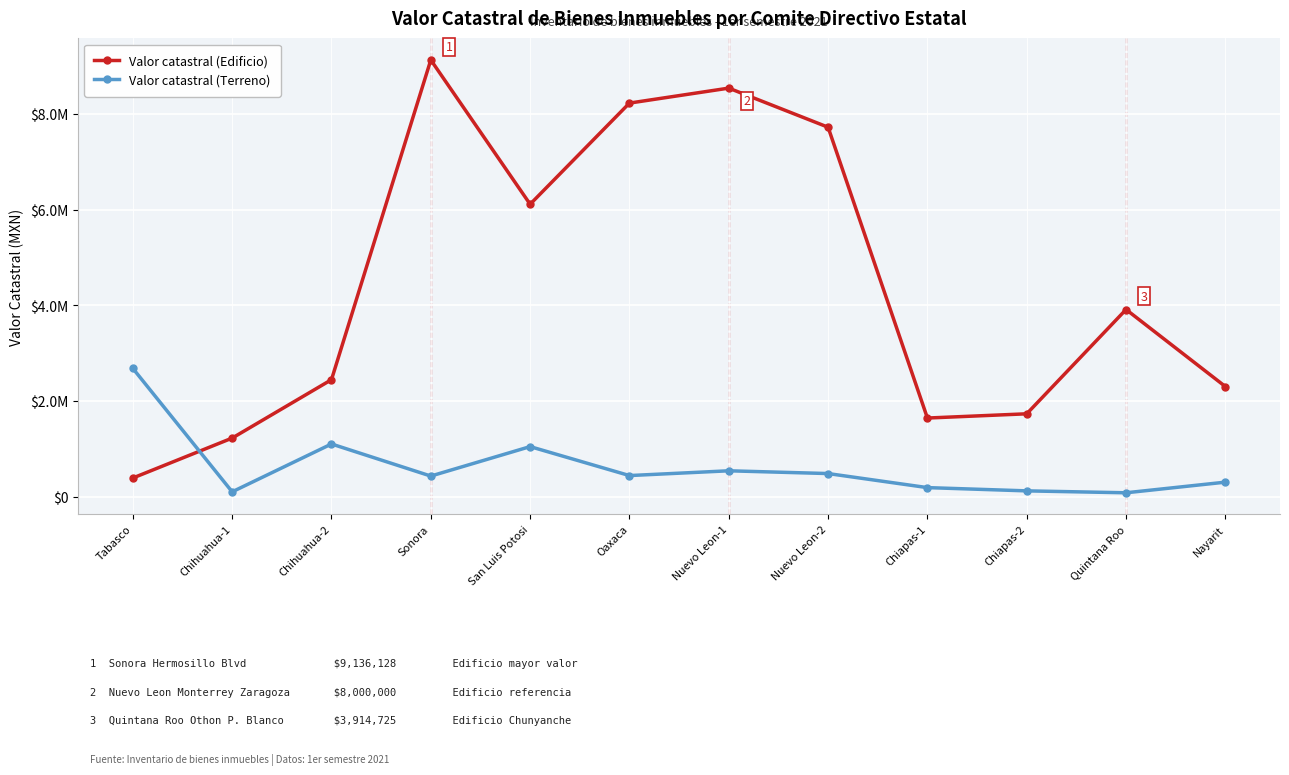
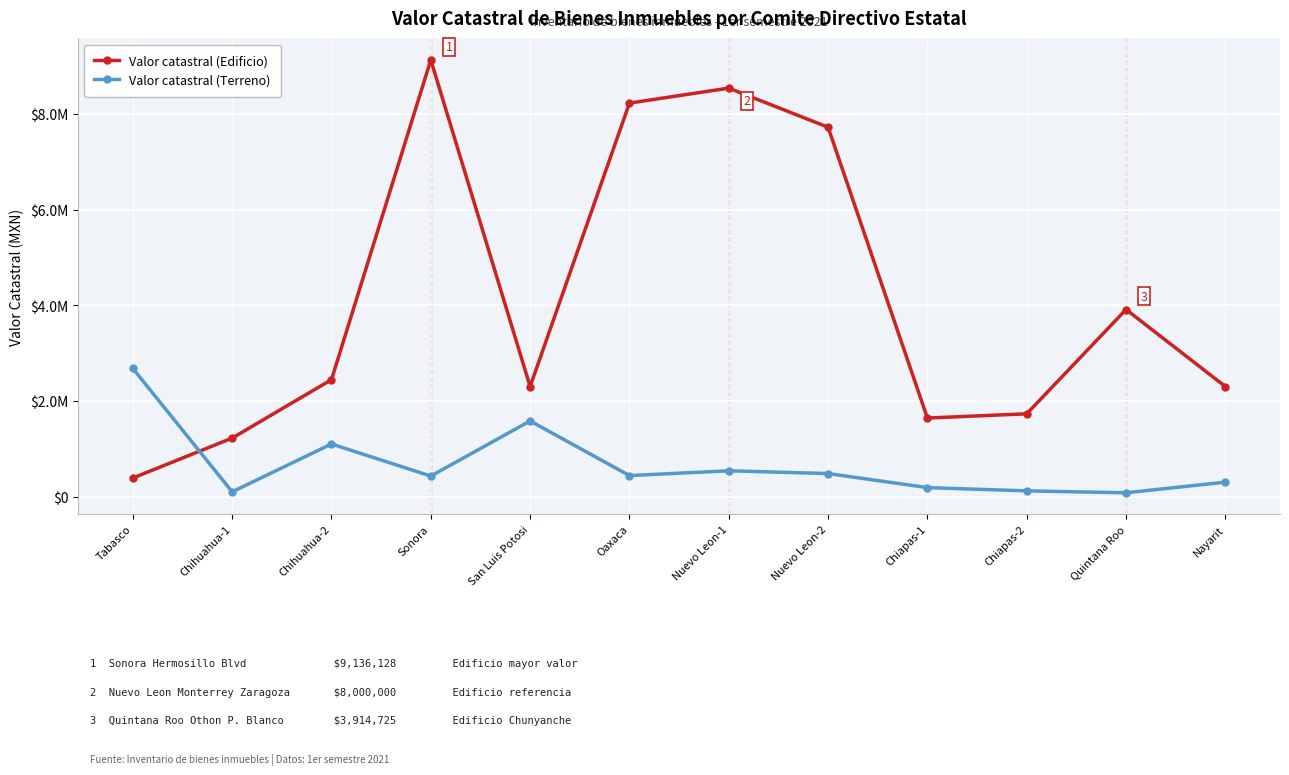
Valor catastral (Edificio), San Luis Potosi: $6100000 -> $2300000
Valor catastral (Terreno), San Luis Potosi: $1000000 -> $1600000
